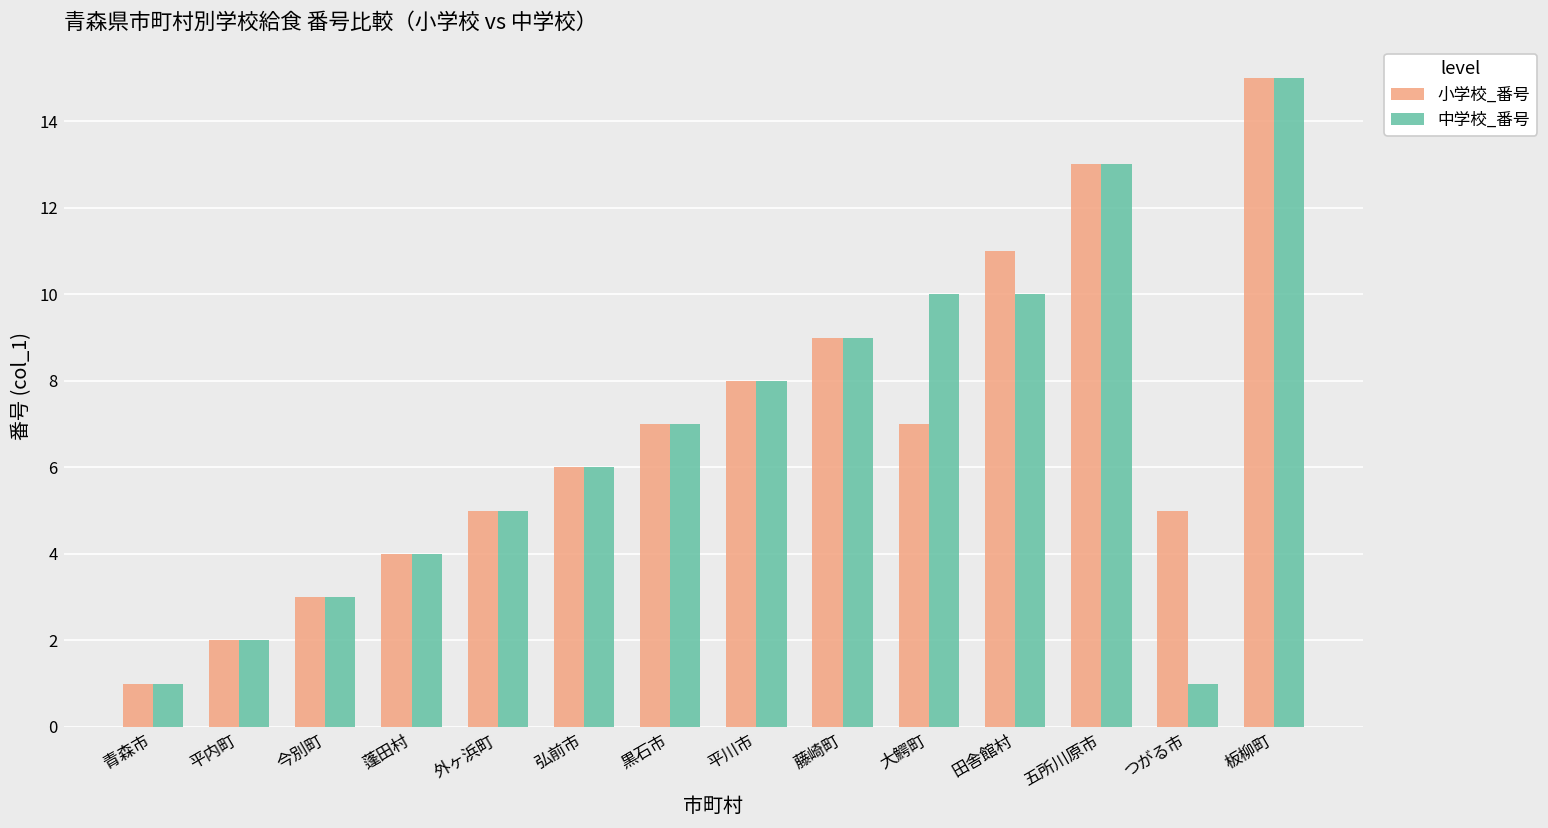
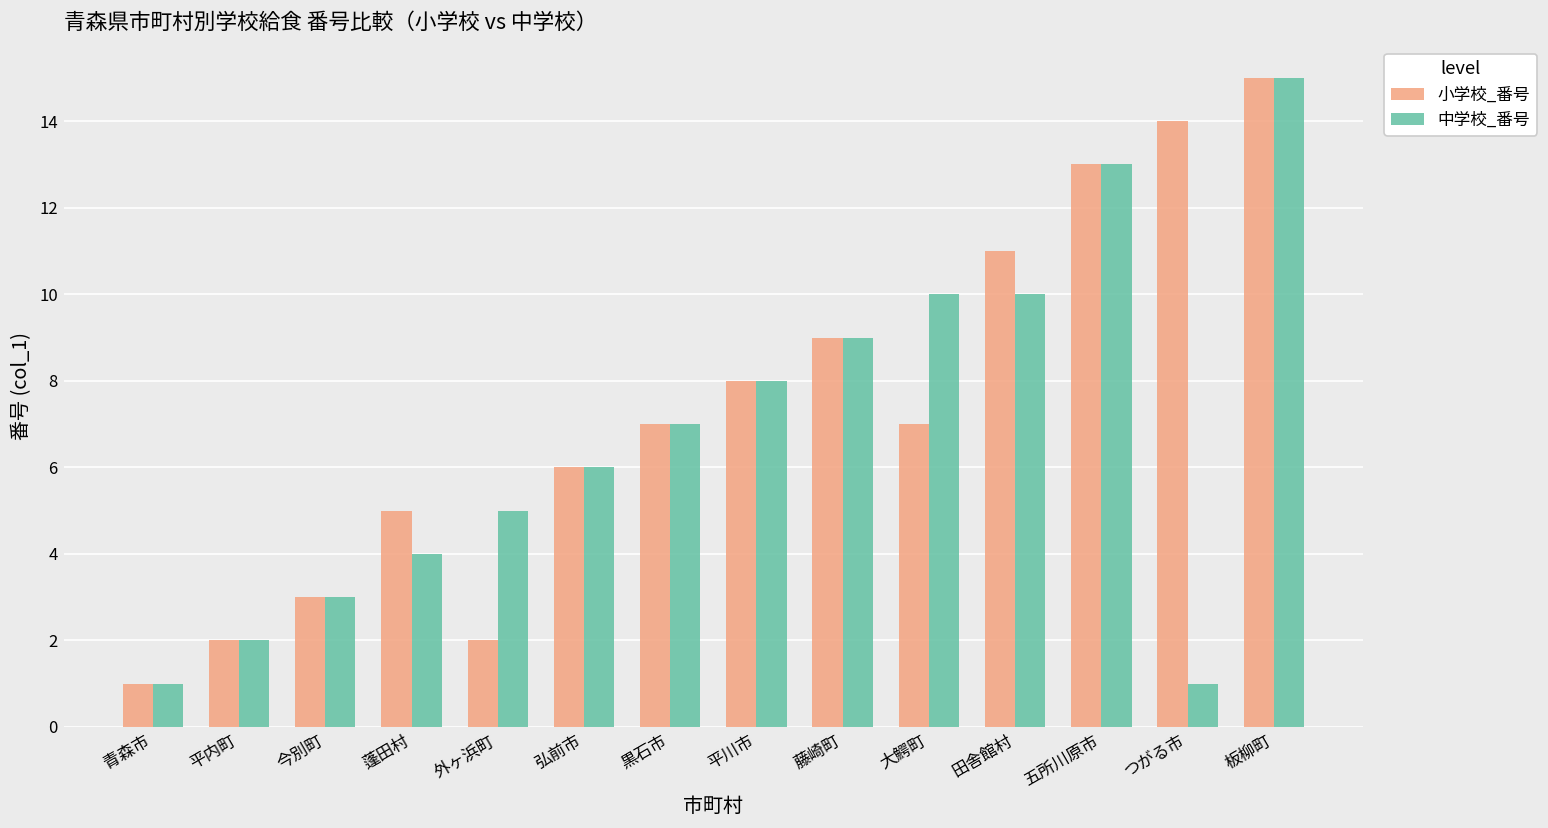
小学校_番号, 蓬田村: 4 -> 5
小学校_番号, 外ヶ浜町: 5 -> 2
小学校_番号, つがる市: 5 -> 14
